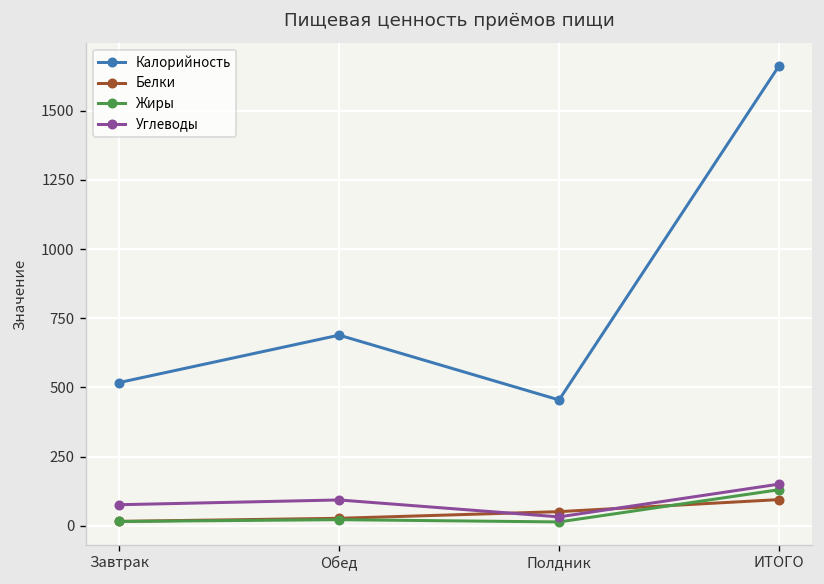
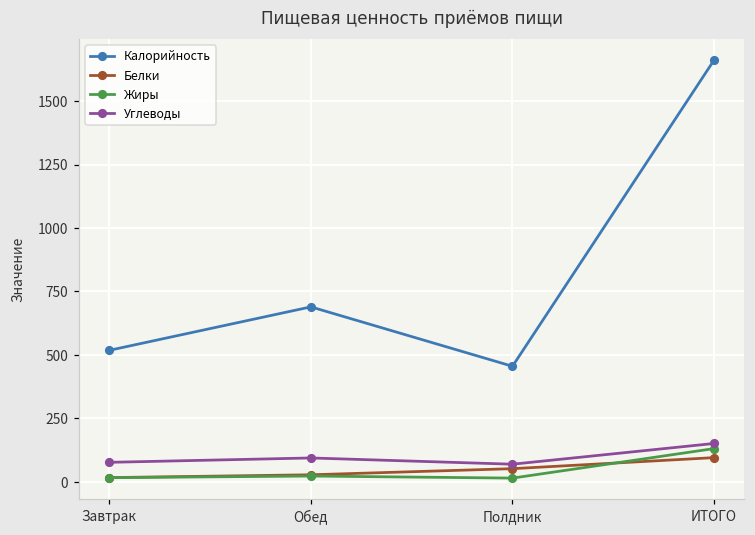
Углеводы, Полдник: 30 -> 70
